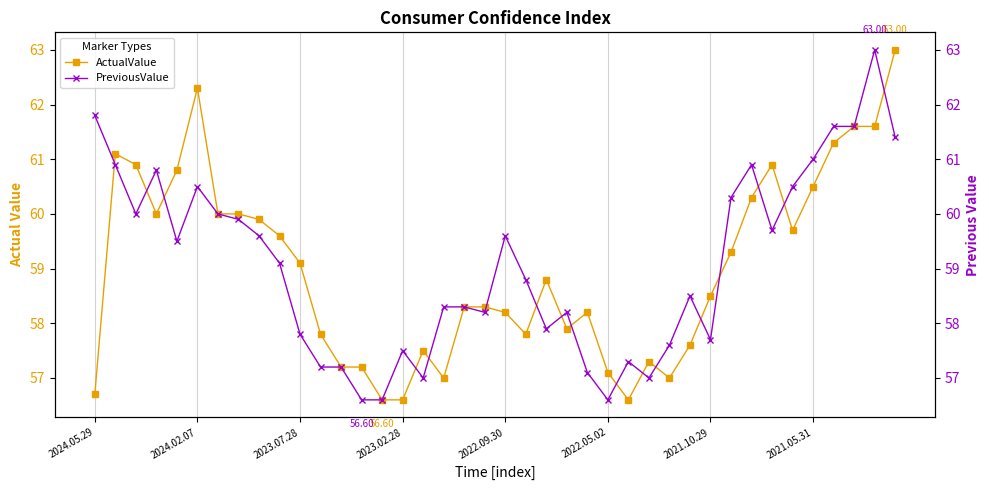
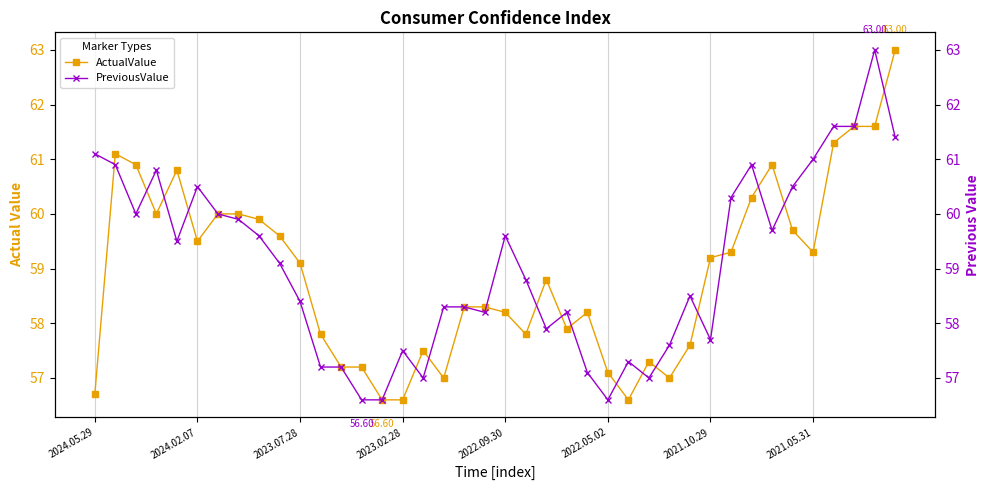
ActualValue, 2024.02.07: 62.3 -> 59.5
ActualValue, 2021.10.29: 58.5 -> 59.2
ActualValue, 2021.05.31: 60.5 -> 59.3
PreviousValue, 2024.05.29: 61.8 -> 61.1
PreviousValue, 2023.07.28: 57.8 -> 58.4
